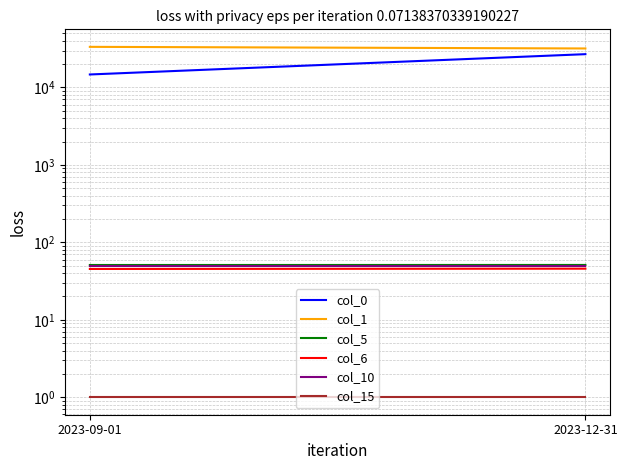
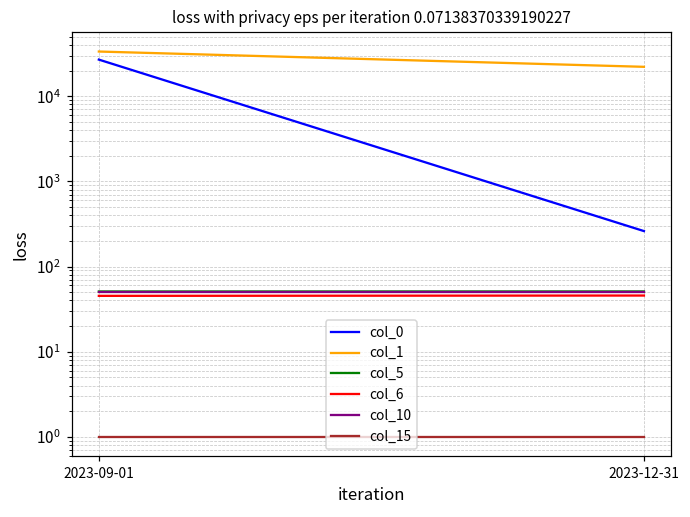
col_0, 2023-09-01: 15000 -> 27000
col_0, 2023-12-31: 27000 -> 260
col_1, 2023-12-31: 32000 -> 22000
